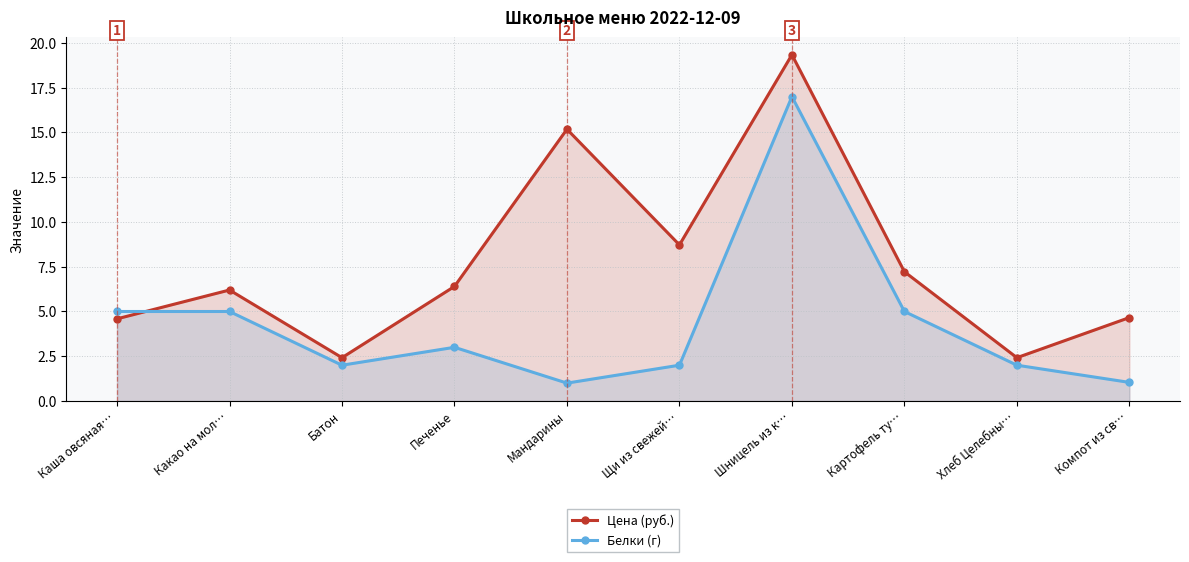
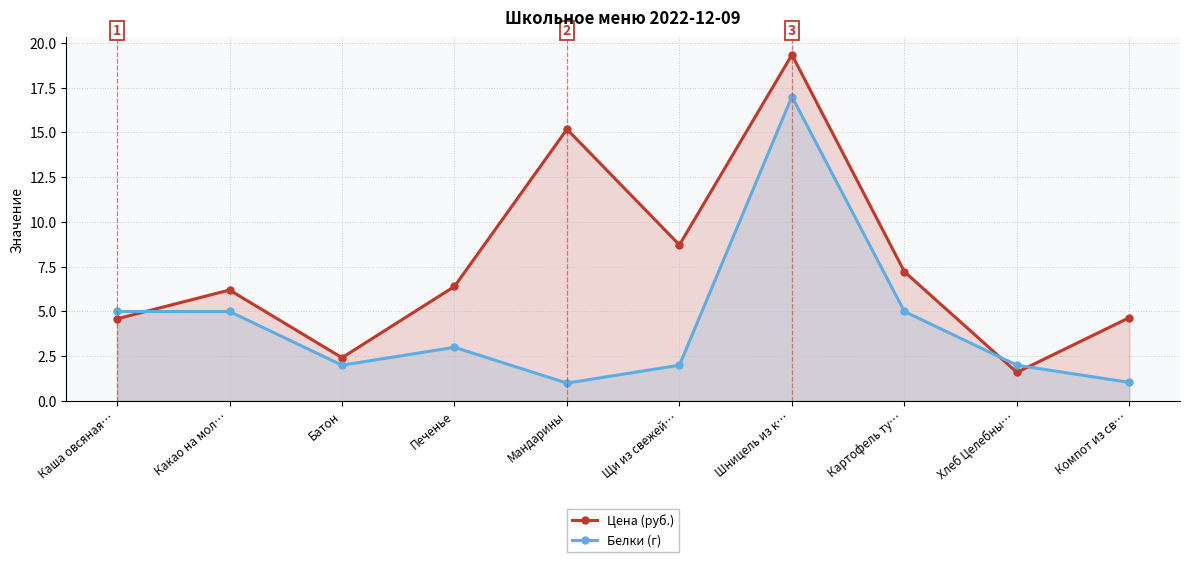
Цена (руб.), Хлеб Целебны…: 2.4 -> 1.6
